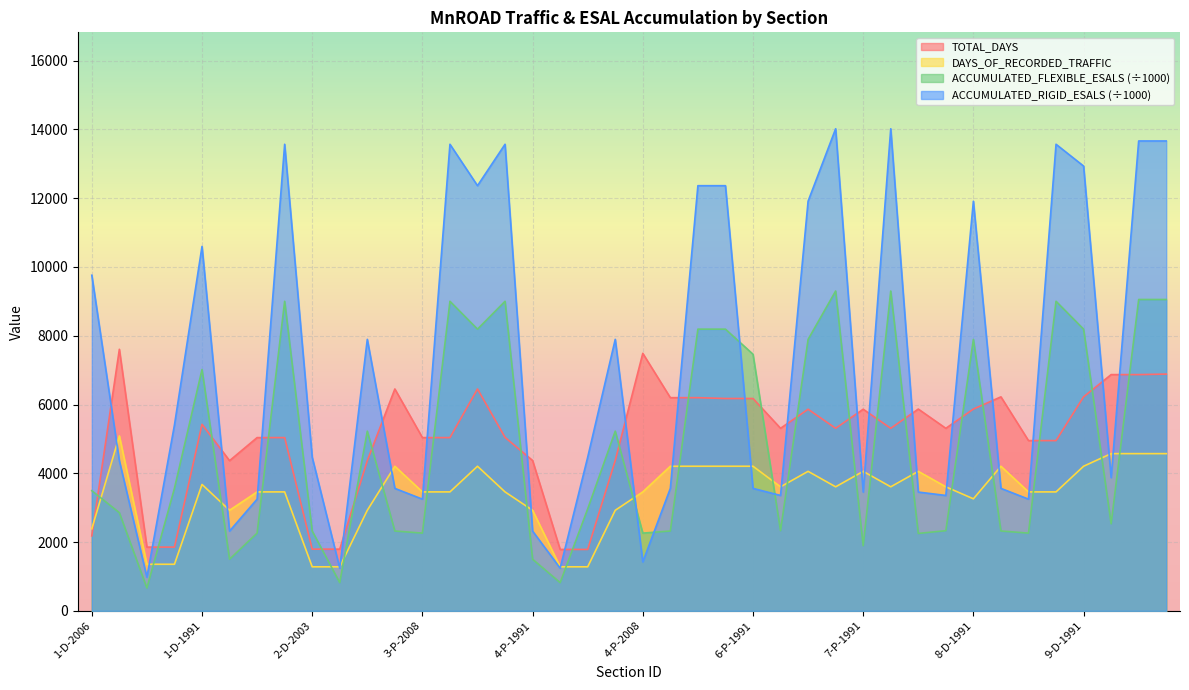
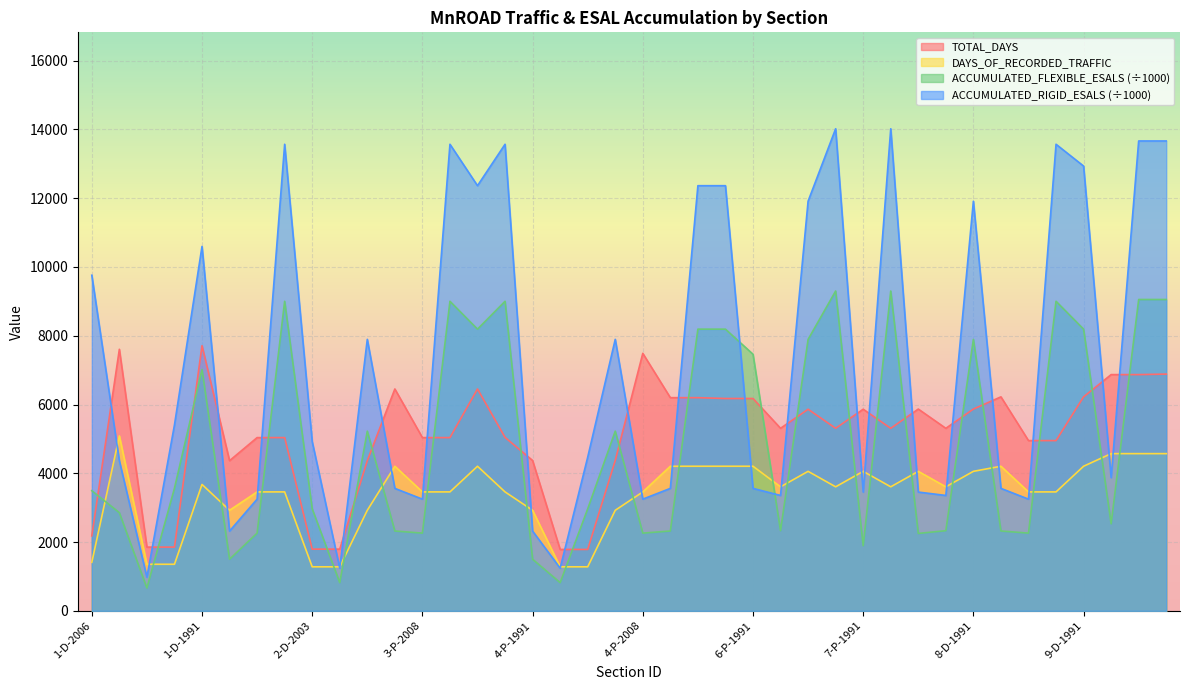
DAYS_OF_RECORDED_TRAFFIC, 1-D-2006: 2400 -> 1400
TOTAL_DAYS, 1-D-1991: 5400 -> 7700
ACCUMULATED_FLEXIBLE_ESALS (÷1000), 2-D-2003: 2300 -> 3000
ACCUMULATED_RIGID_ESALS (÷1000), 2-D-2003: 4500 -> 4900
ACCUMULATED_RIGID_ESALS (÷1000), 4-P-2008: 1400 -> 3200
DAYS_OF_RECORDED_TRAFFIC, 8-D-1991: 3300 -> 4100
